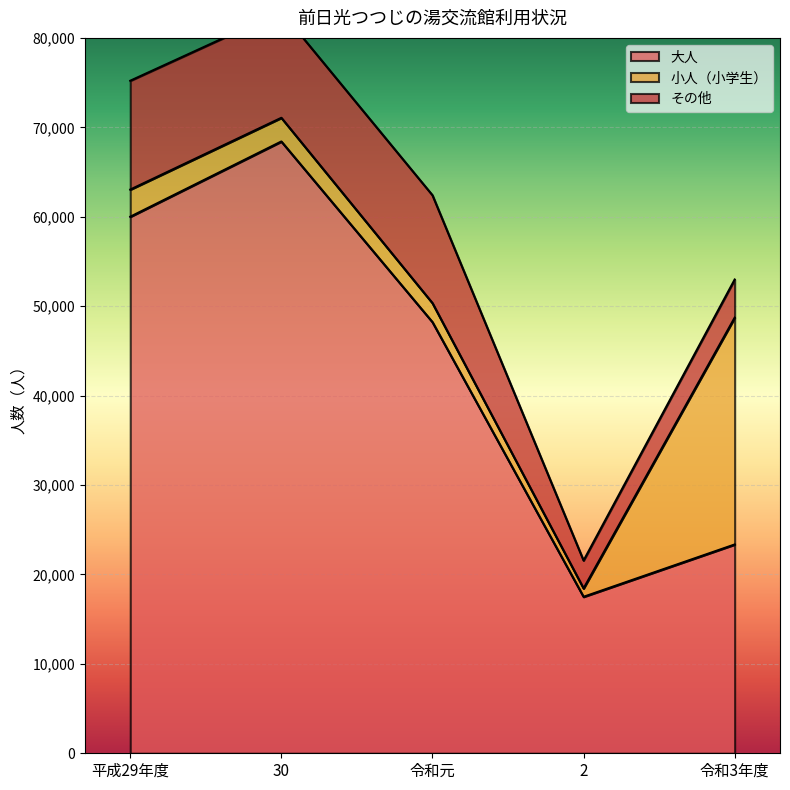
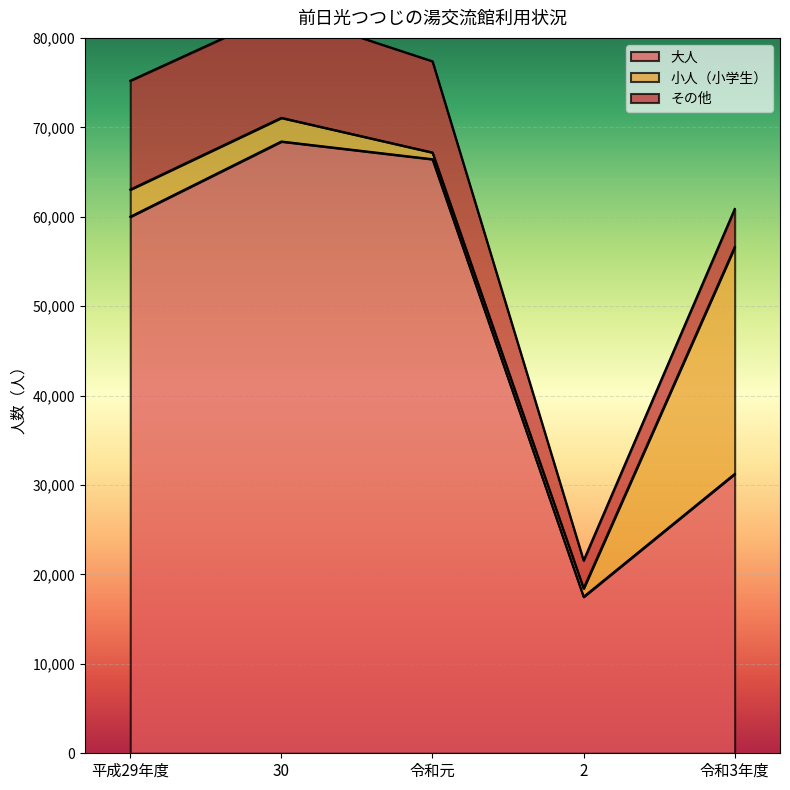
大人, 令和元: 48,000 -> 66,000
小人（小学生）, 令和元: 2,000 -> 1,000
その他, 令和元: 12,000 -> 10,000
大人, 令和3年度: 23,000 -> 31,000
